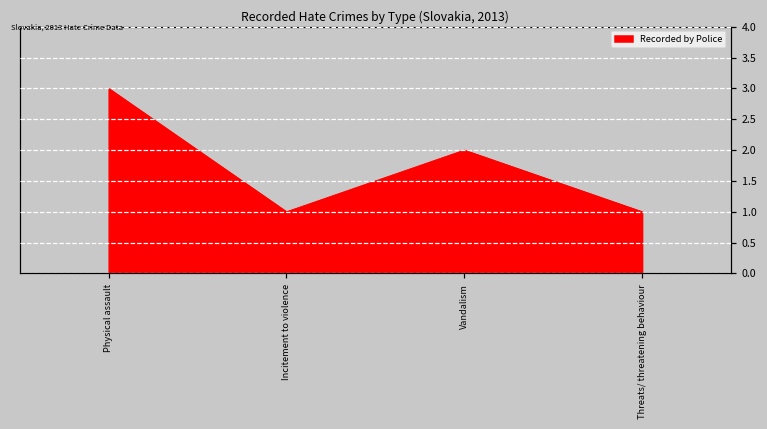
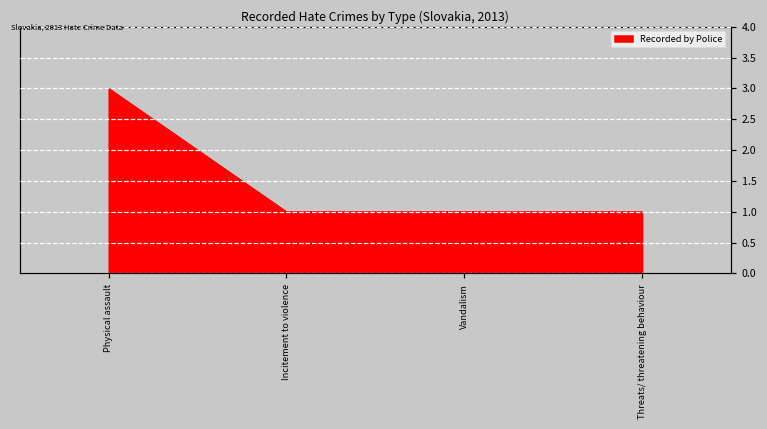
Vandalism: 2 -> 1
